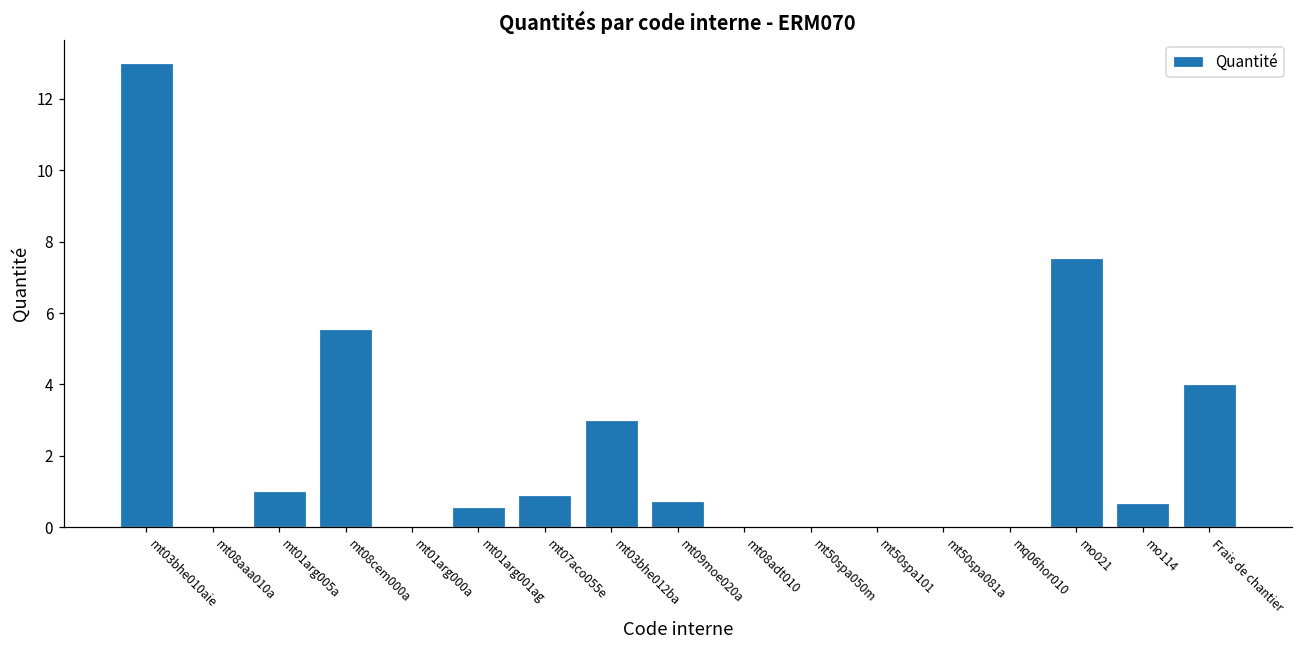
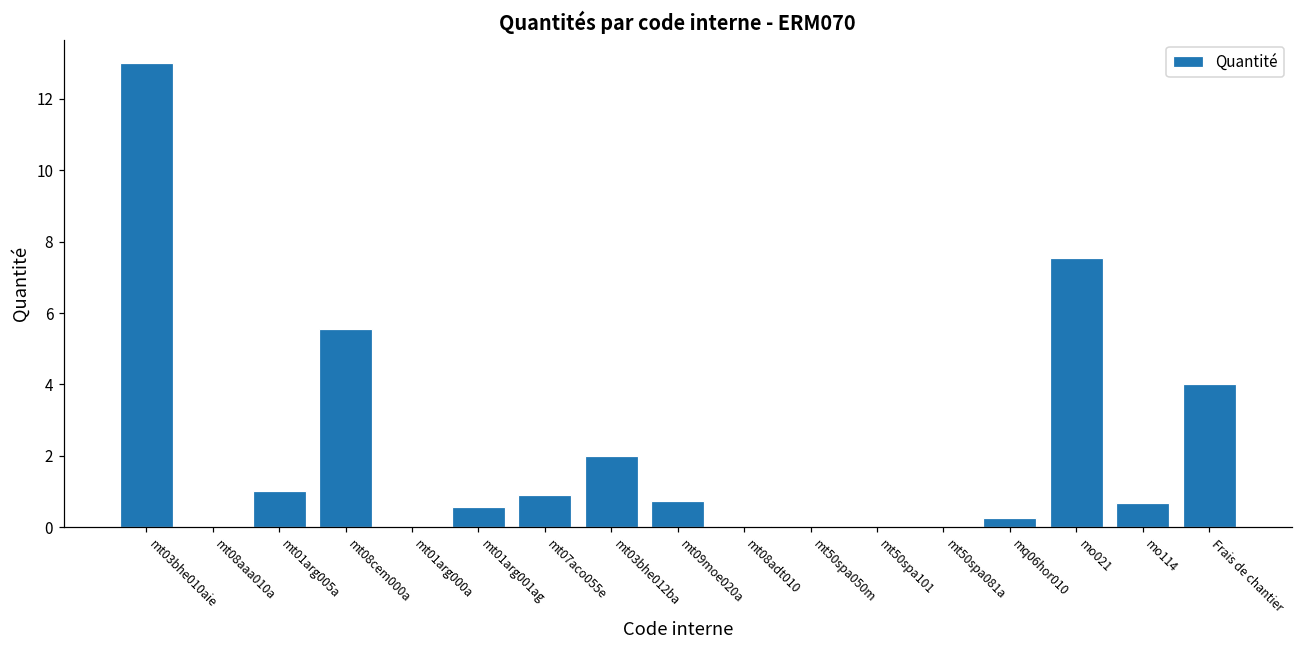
mt03bhe012ba: 3 -> 2
mq06hor010: 0.0 -> 0.3
